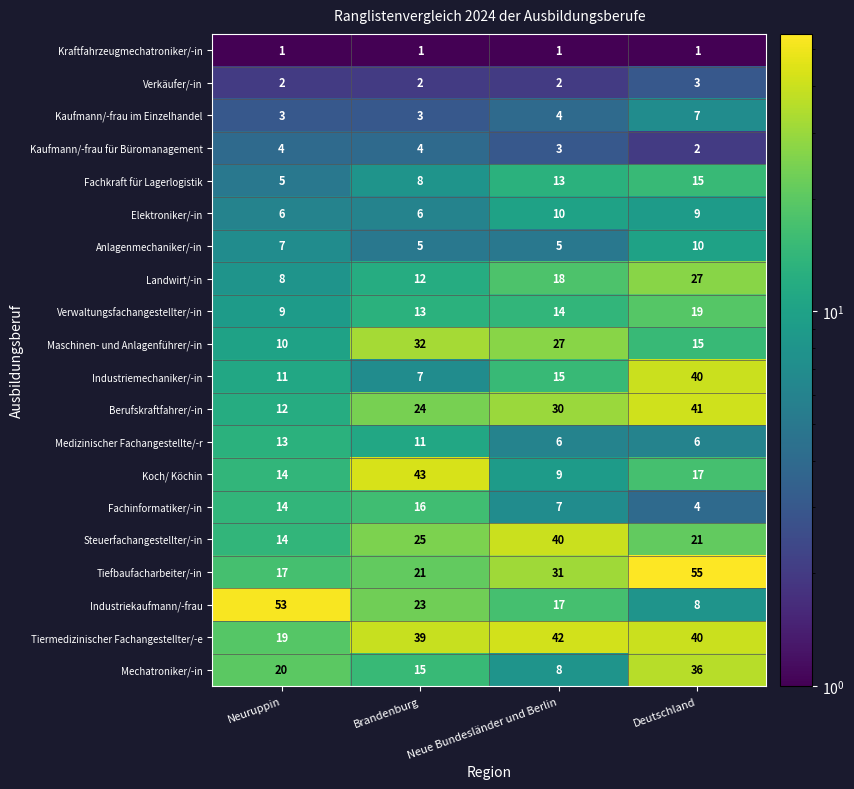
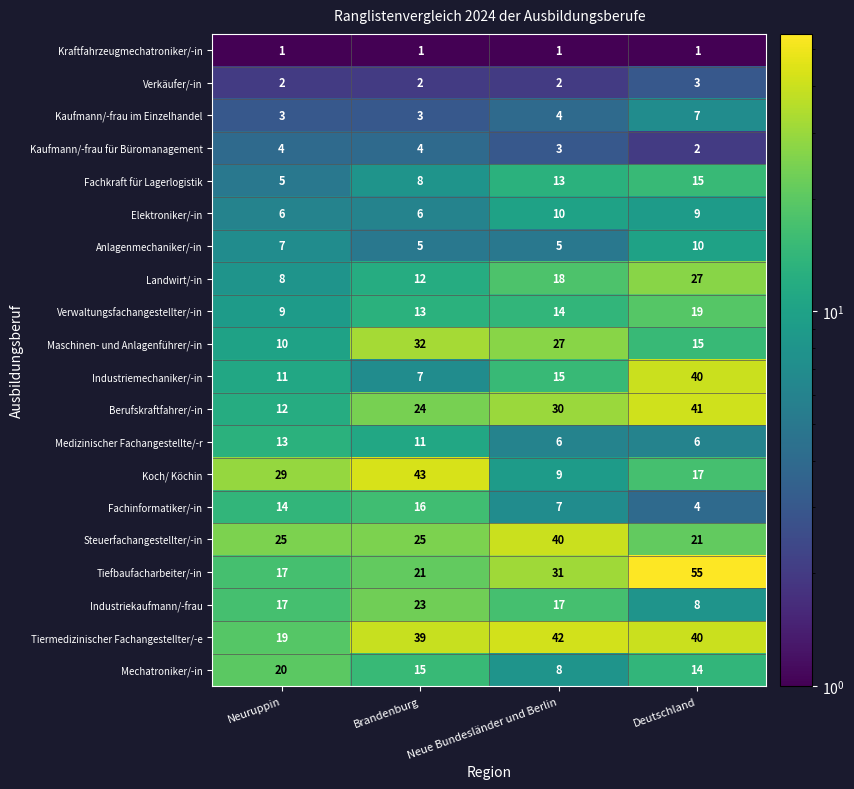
Koch/ Köchin, Neuruppin: 14 -> 29
Steuerfachangestellter/-in, Neuruppin: 14 -> 25
Industriekaufmann/-frau, Neuruppin: 53 -> 17
Mechatroniker/-in, Deutschland: 36 -> 14
